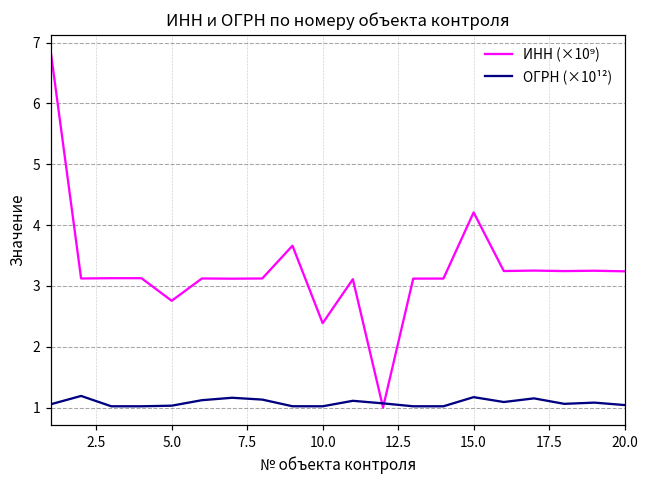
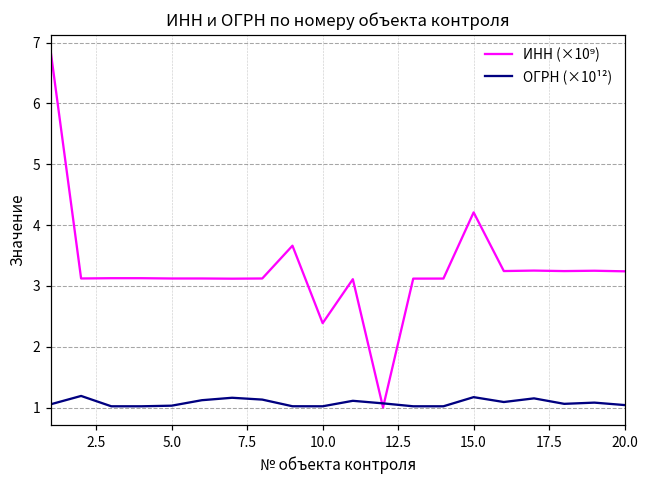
ИНН (×10⁹), 5.0: 2.8 -> 3.1
